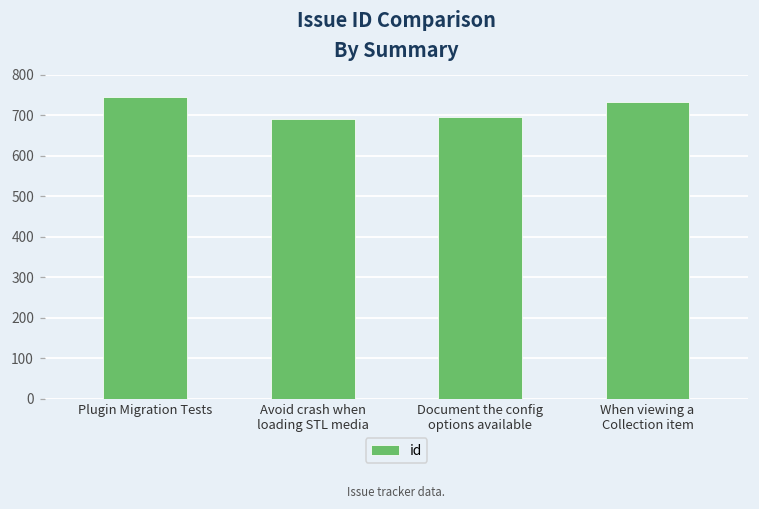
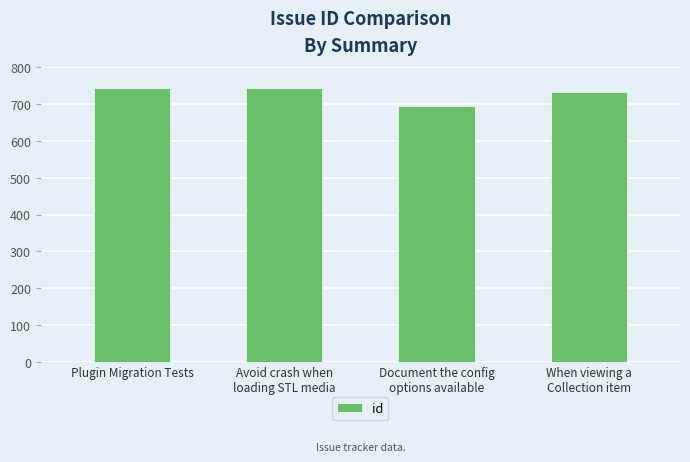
Avoid crash when loading STL media: 690 -> 740
